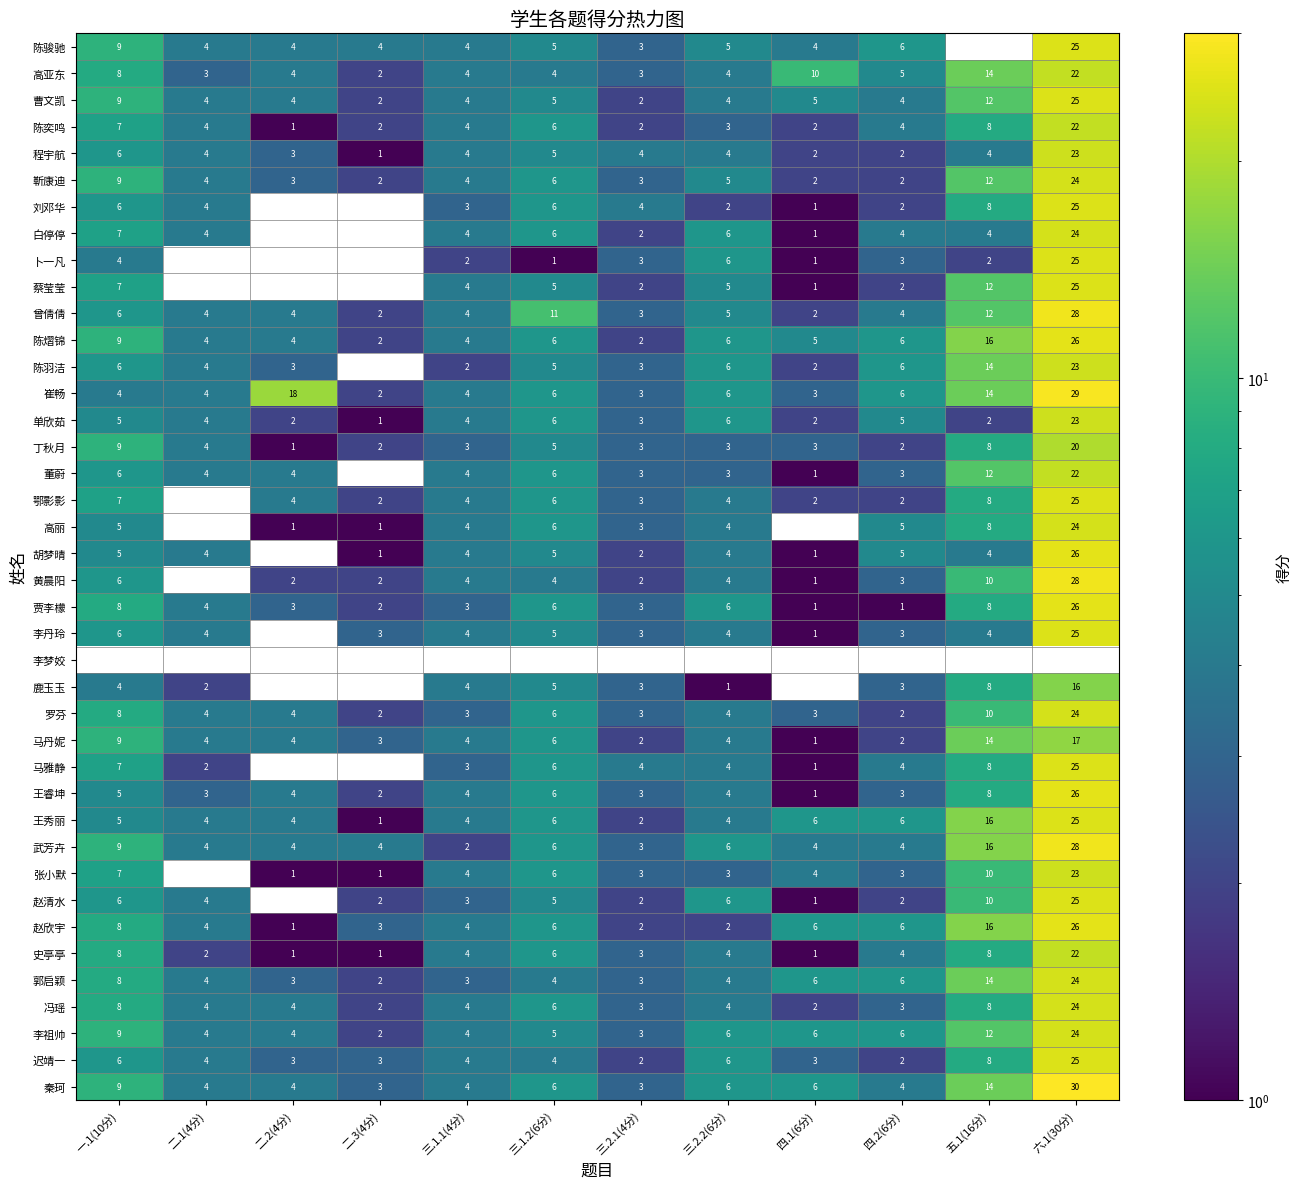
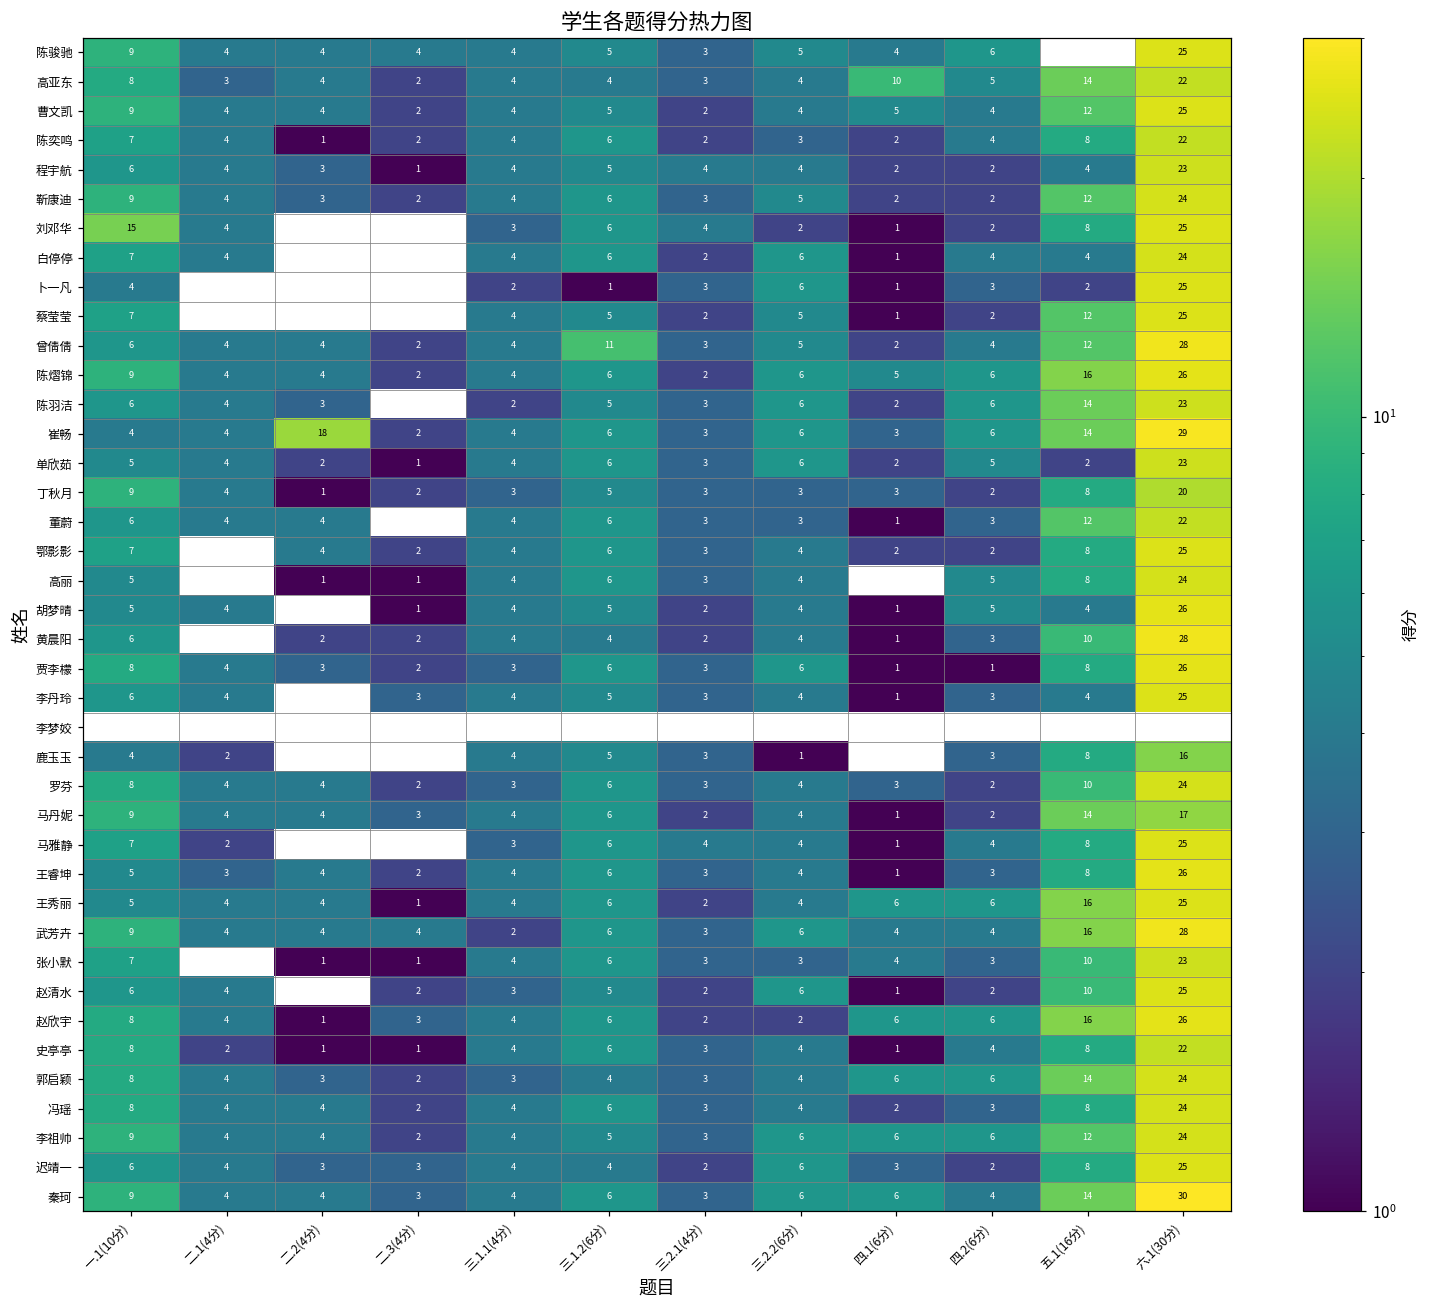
刘邓华, 一.1(10分): 6 -> 15
